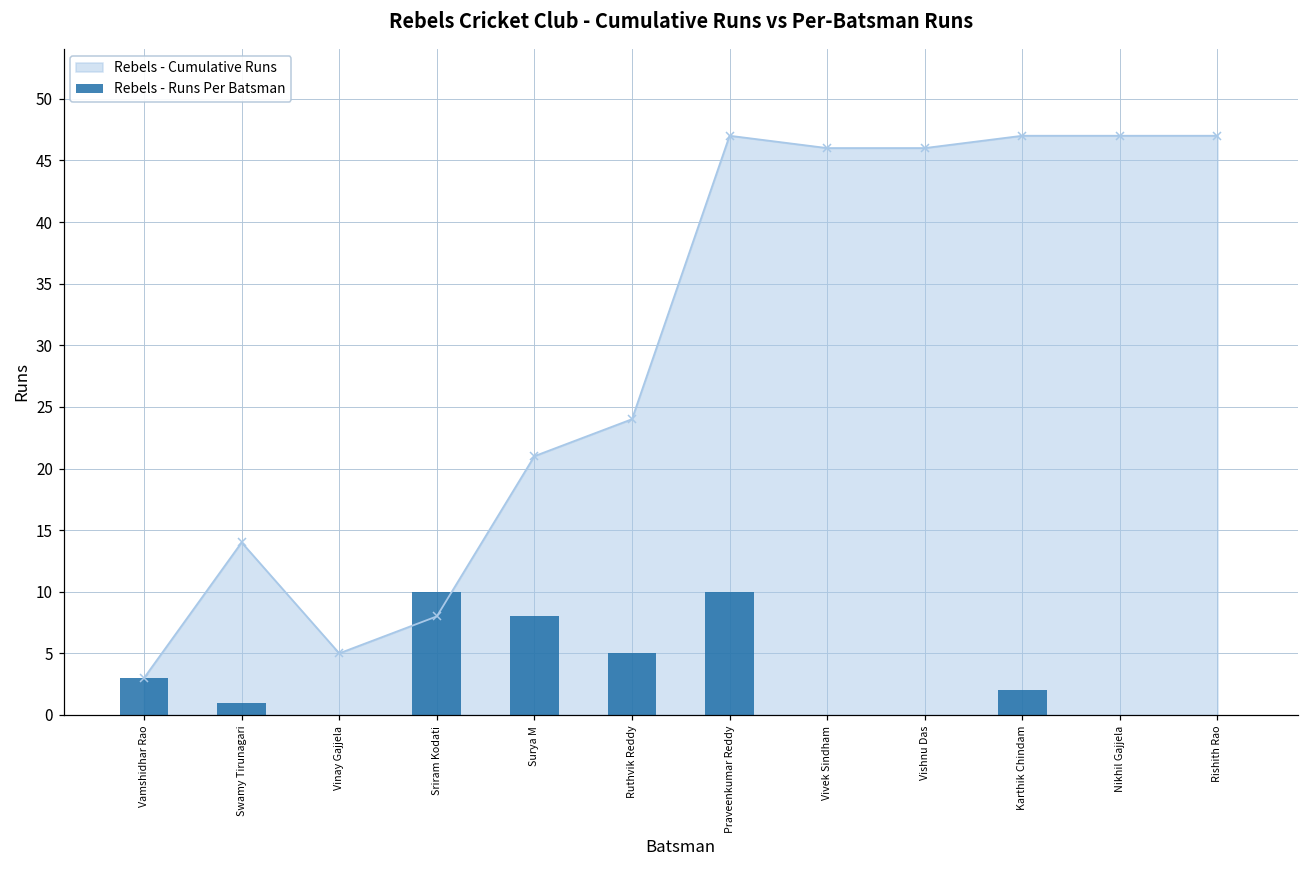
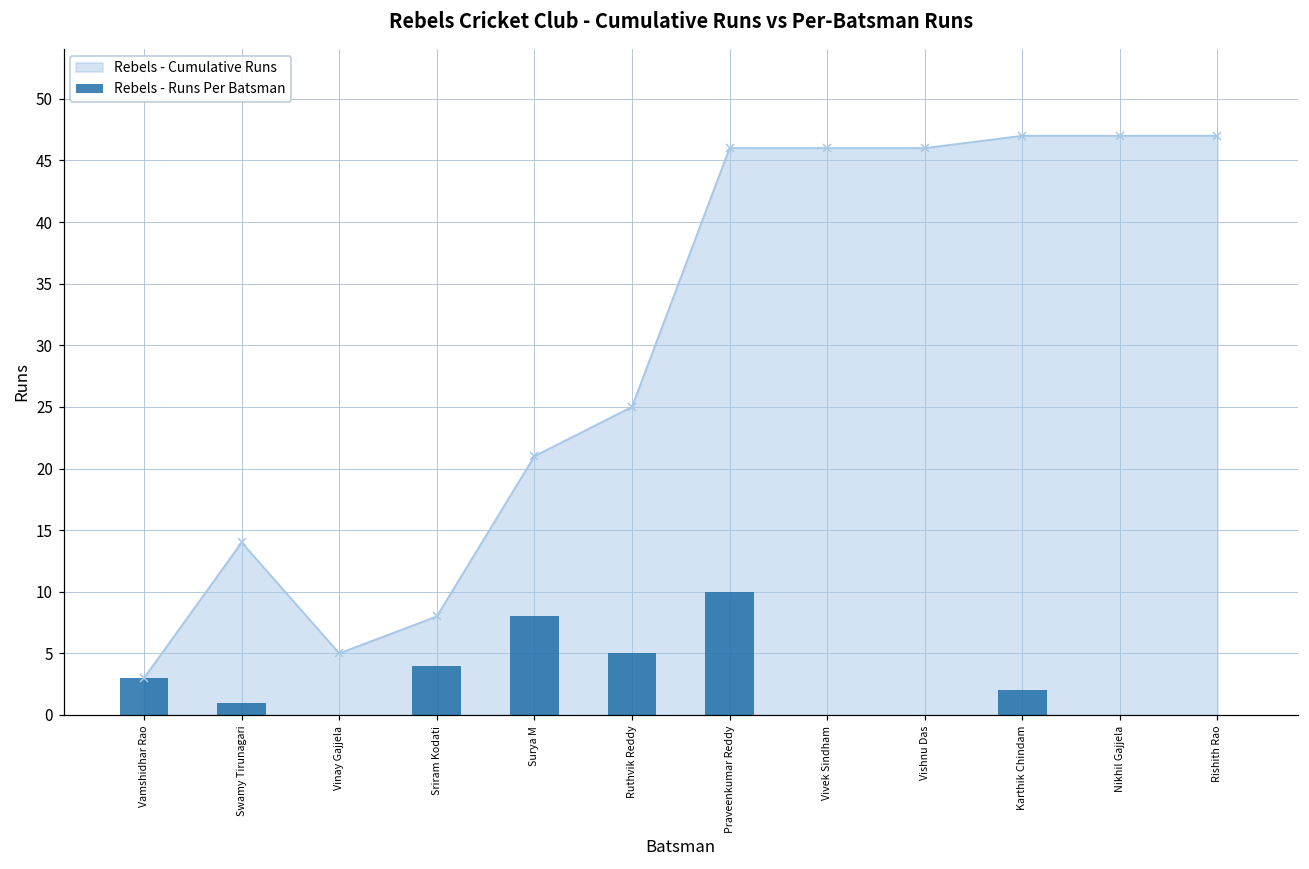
Rebels - Runs Per Batsman, Sriram Kodati: 10 -> 4
Rebels - Cumulative Runs, Ruthvik Reddy: 24 -> 25
Rebels - Cumulative Runs, Praveenkumar Reddy: 47 -> 46
